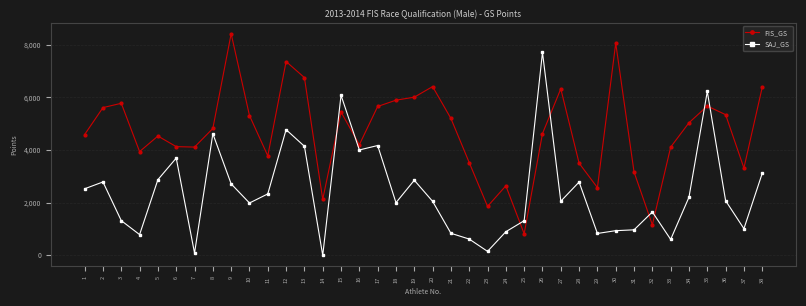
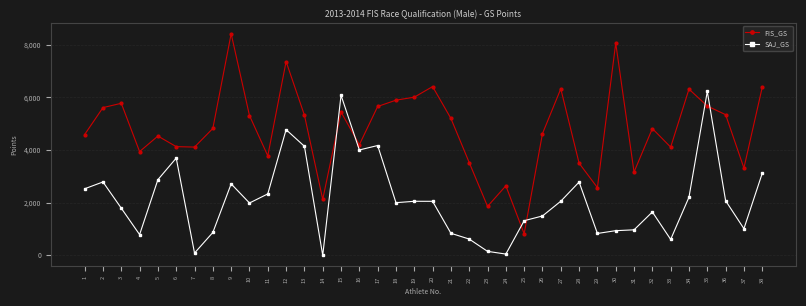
SAJ_GS, 3: 1,300 -> 1,800
SAJ_GS, 8: 4,600 -> 900
FIS_GS, 13: 6,700 -> 5,300
SAJ_GS, 19: 2,900 -> 2,100
SAJ_GS, 24: 900 -> 100
SAJ_GS, 26: 7,700 -> 1,500
FIS_GS, 32: 1,200 -> 4,800
FIS_GS, 34: 5,000 -> 6,300
